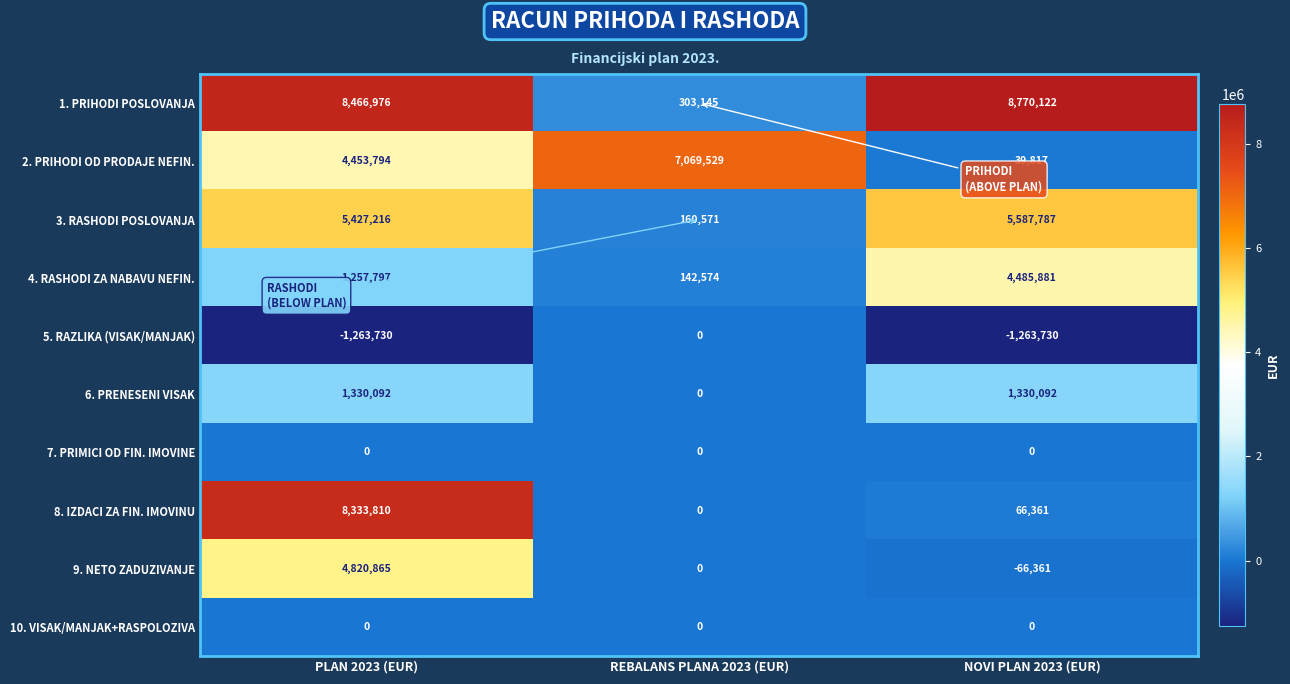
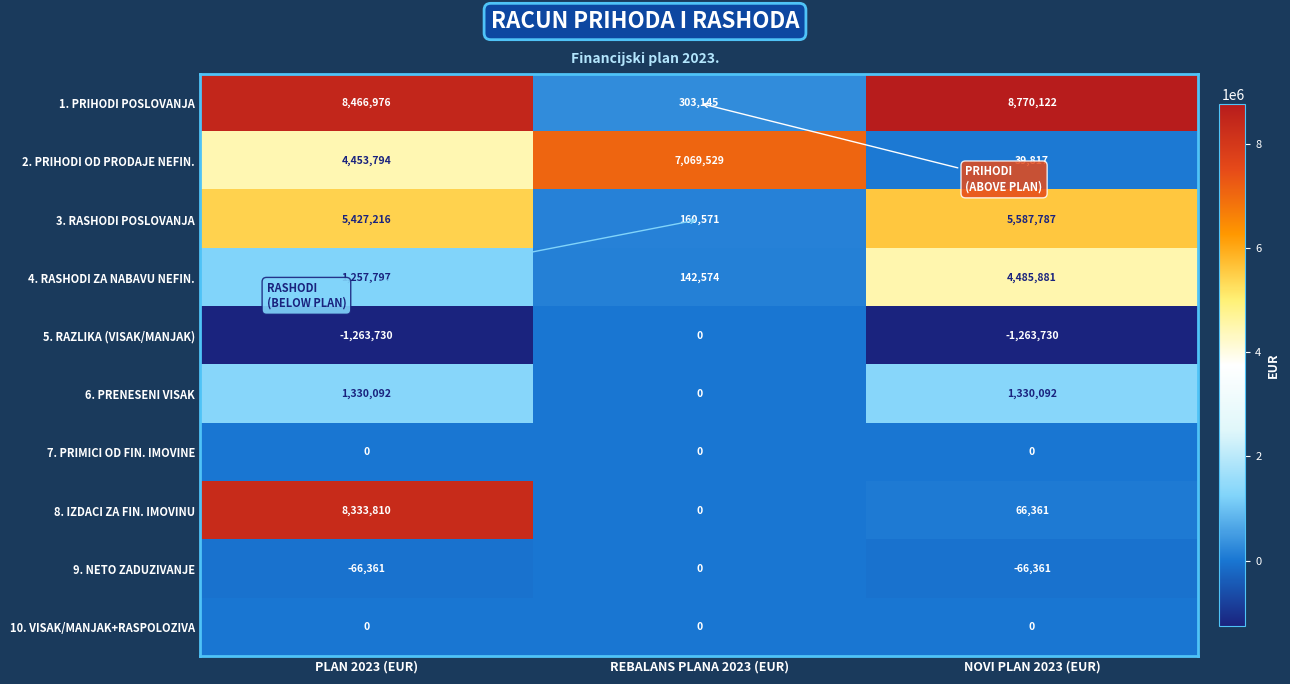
9. NETO ZADUZIVANJE, PLAN 2023 (EUR): 4,820,865 -> -66,361
